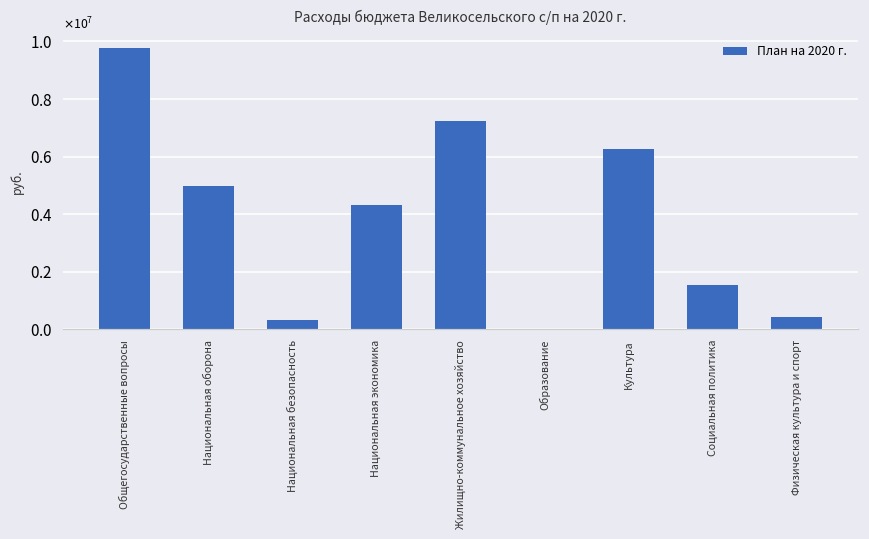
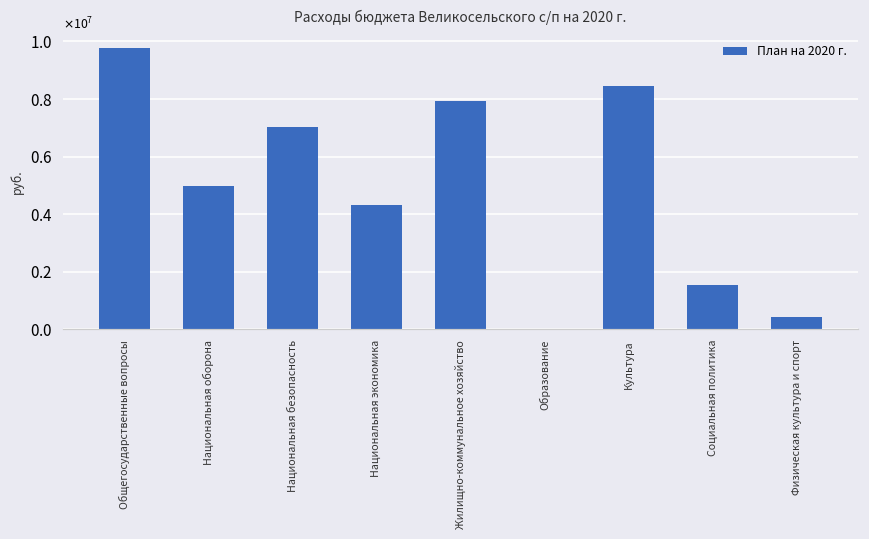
Национальная безопасность: 300000 -> 7000000
Жилищно-коммунальное хозяйство: 7200000 -> 7900000
Культура: 6300000 -> 8500000
